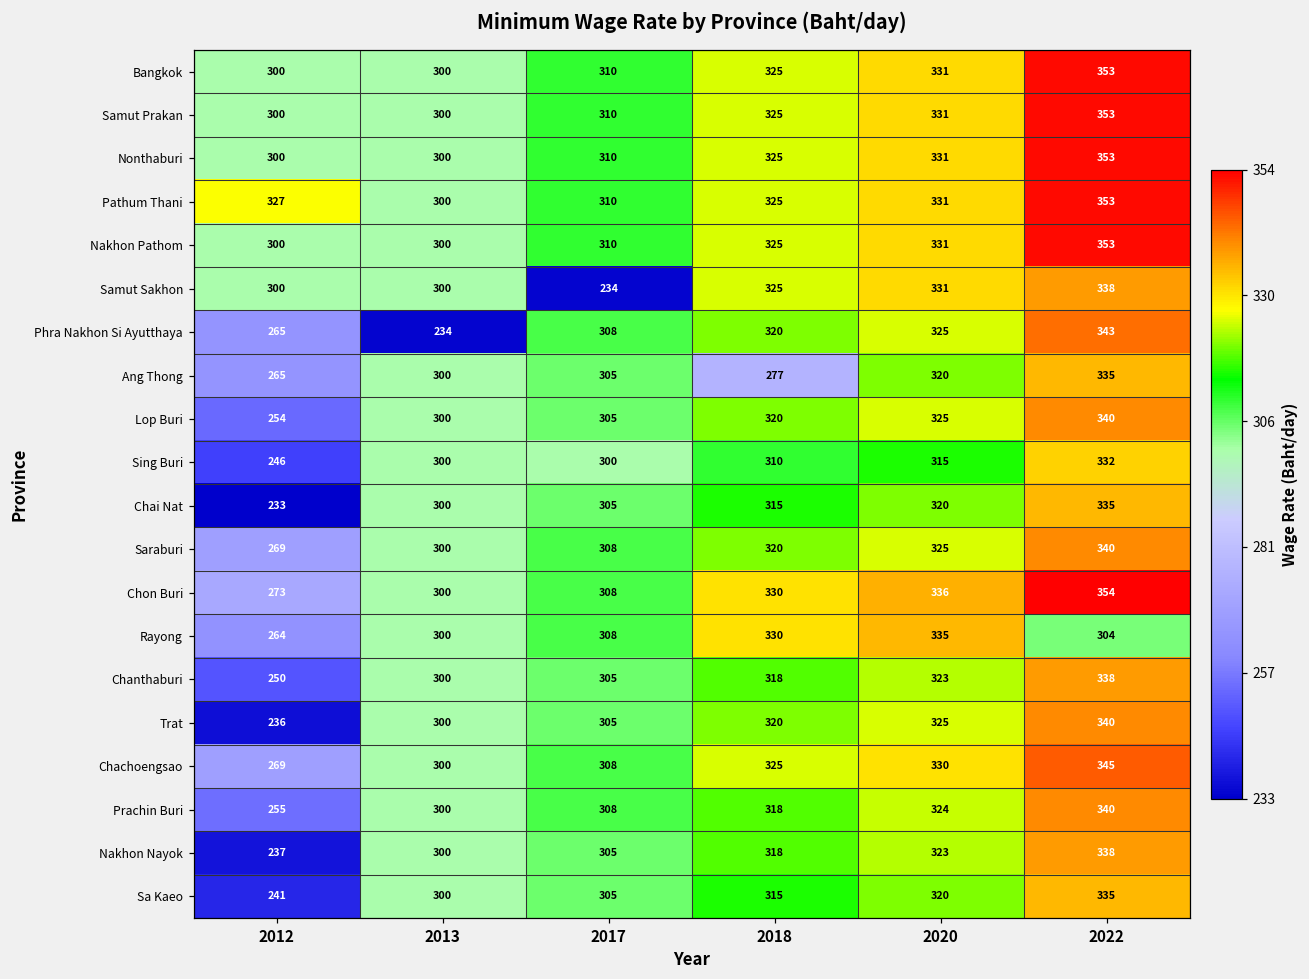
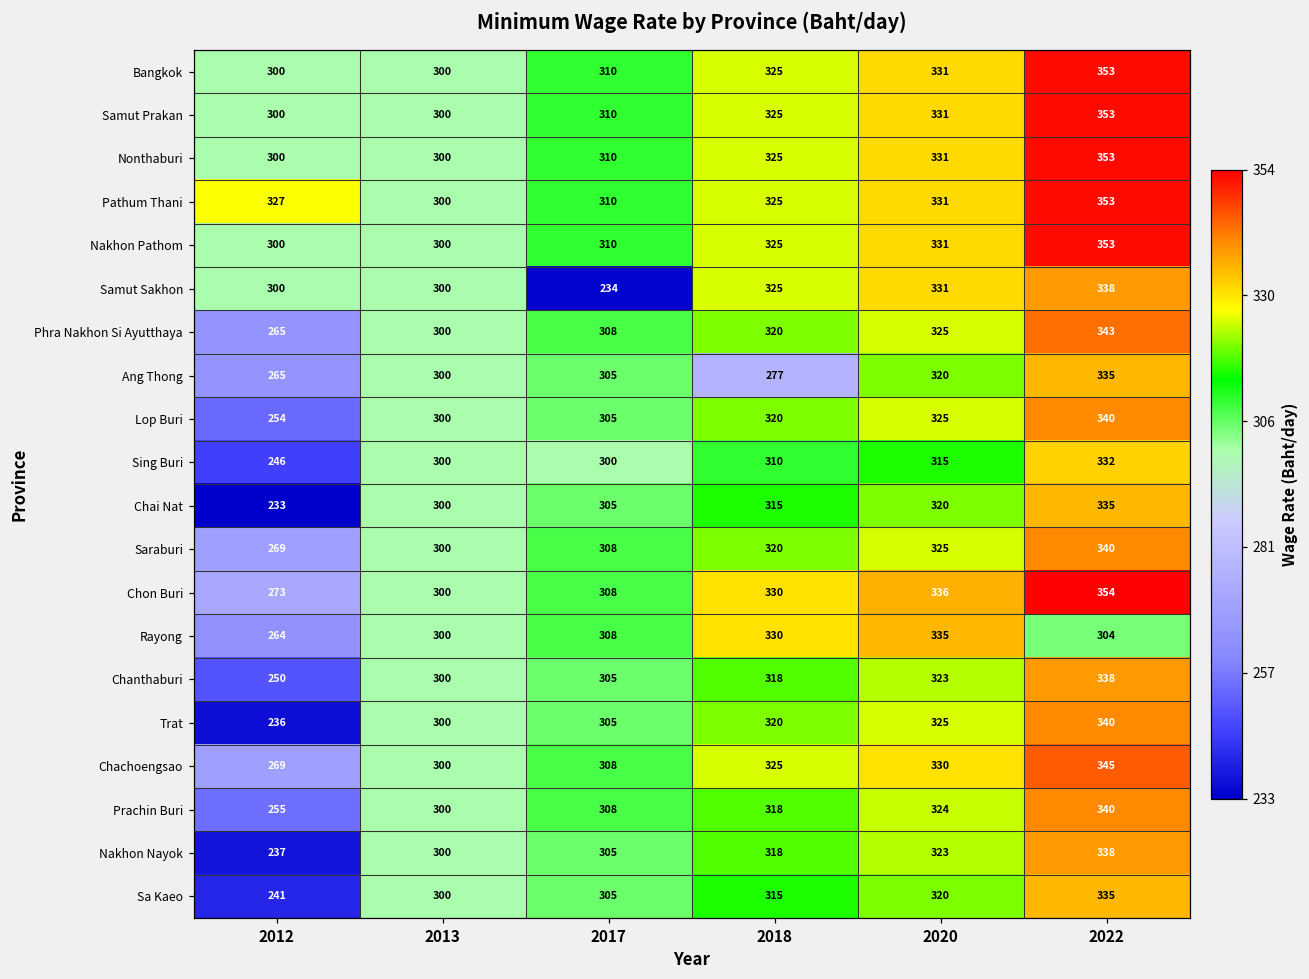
Phra Nakhon Si Ayutthaya, 2013: 234 -> 300
